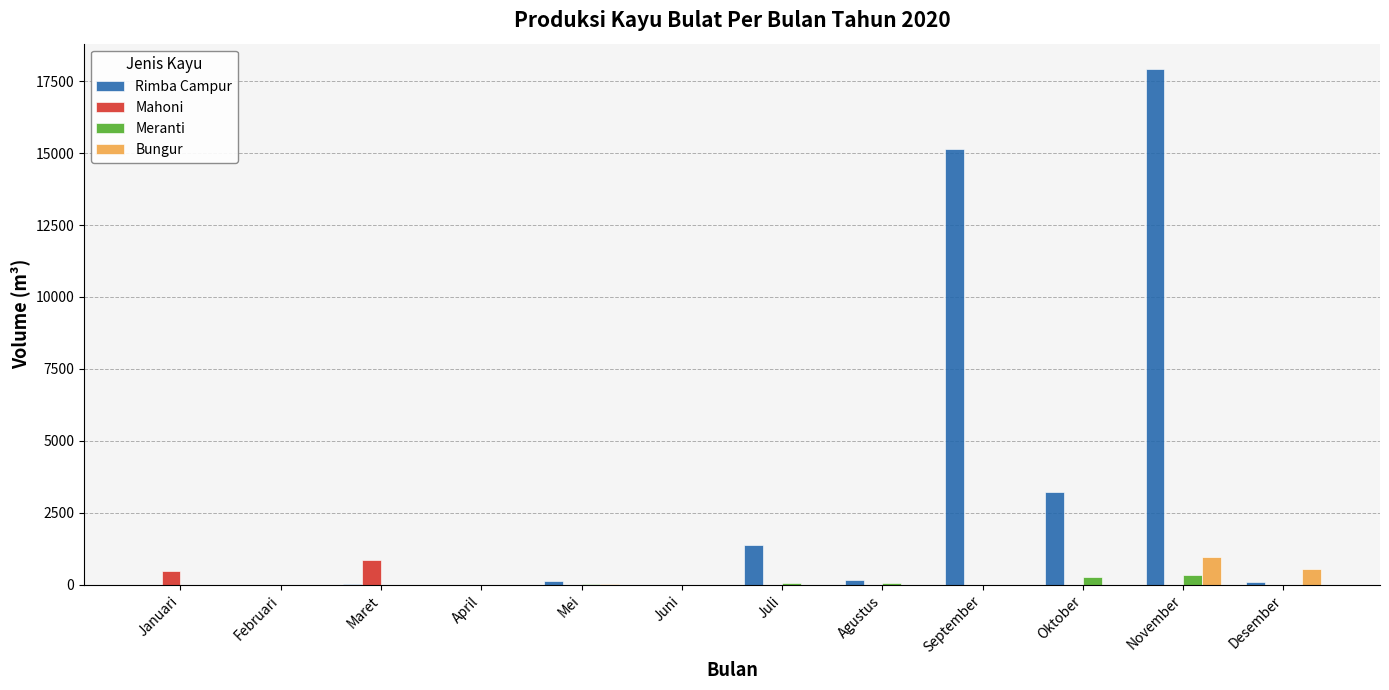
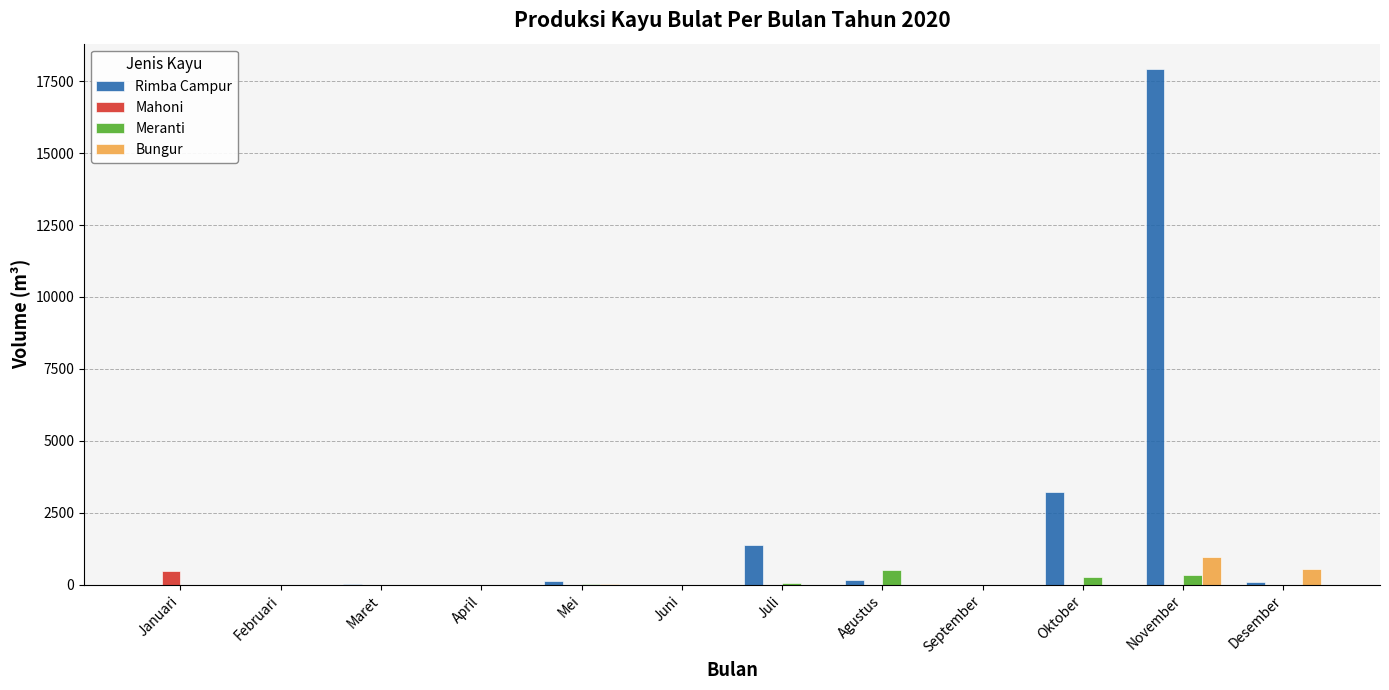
Mahoni, Maret: 900 -> 0
Meranti, Agustus: 100 -> 500
Rimba Campur, September: 15100 -> 0
